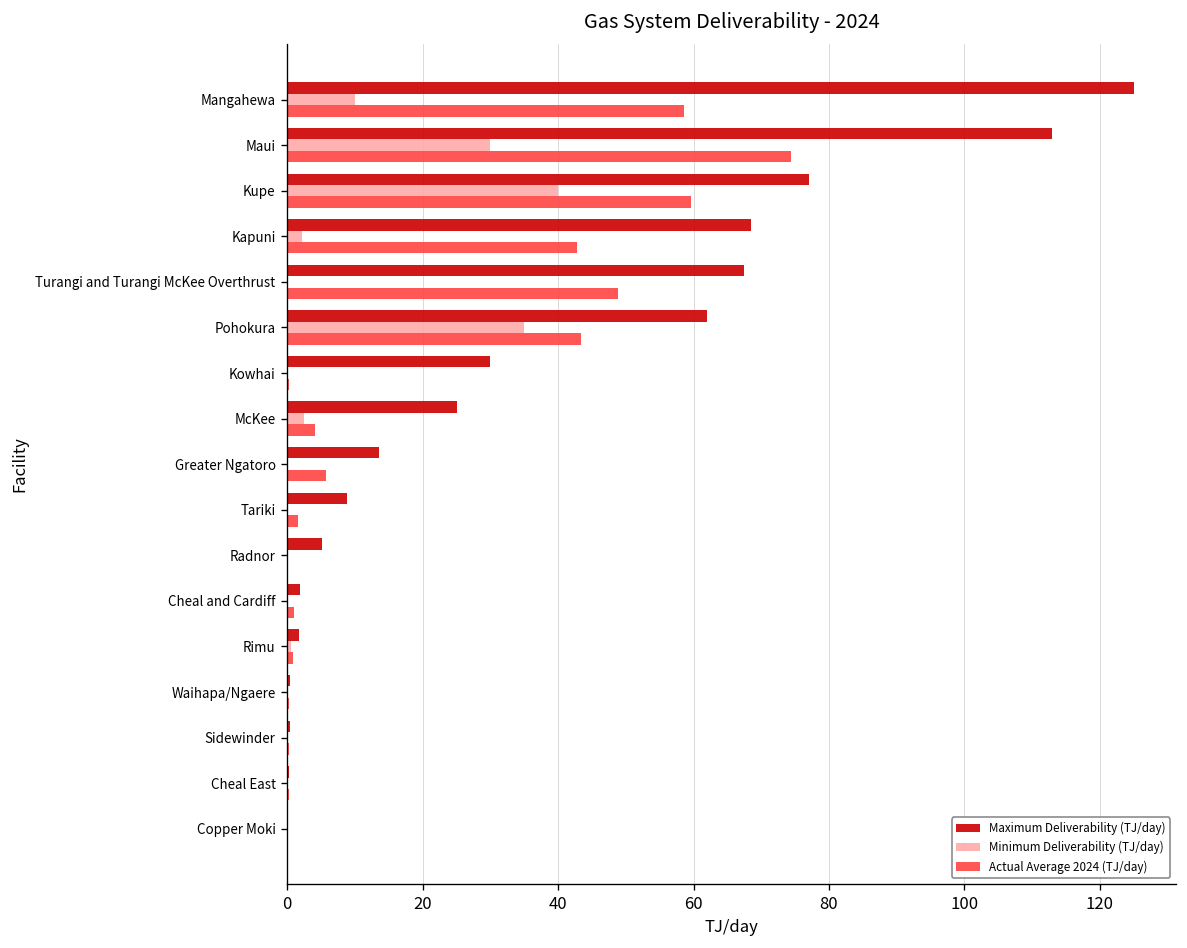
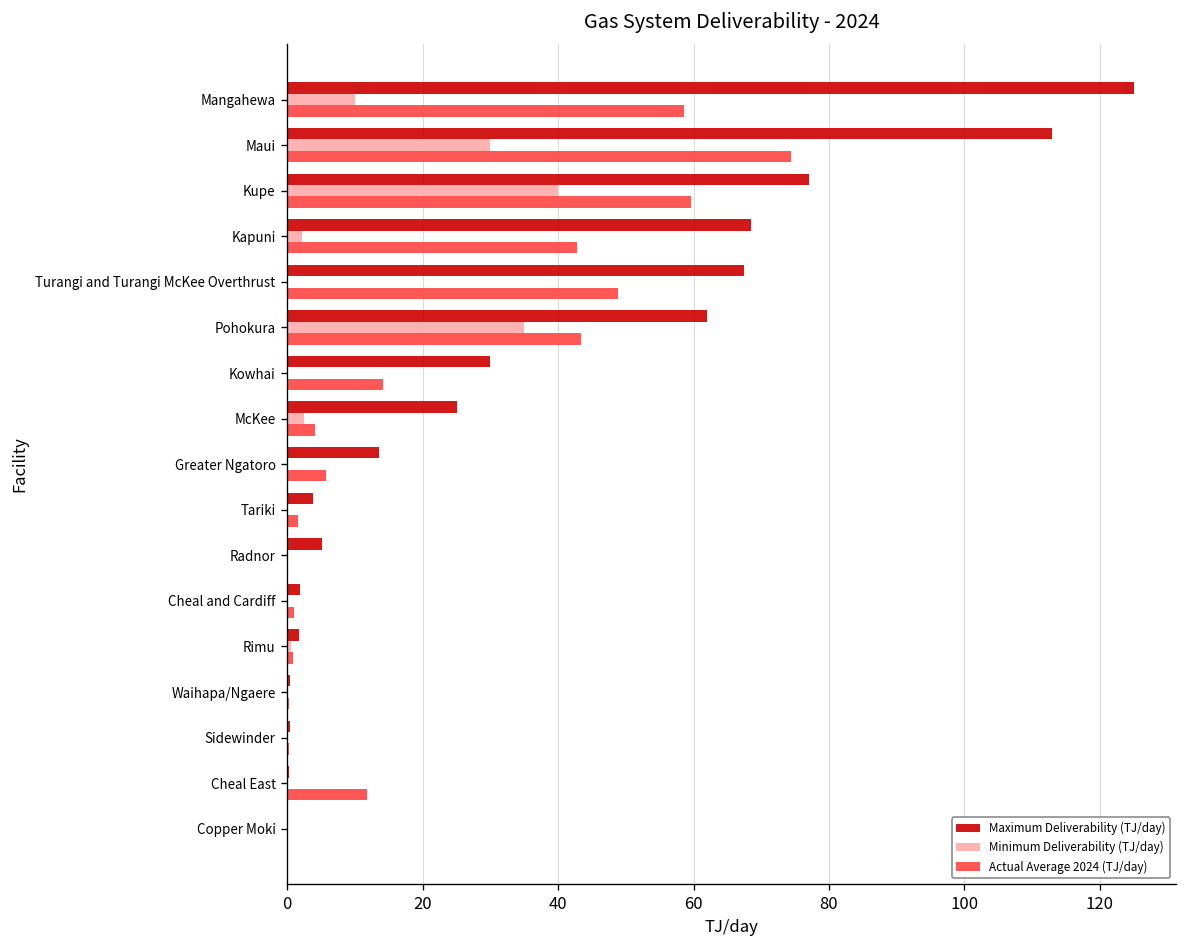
Actual Average 2024 (TJ/day), Kowhai: 0 -> 14
Maximum Deliverability (TJ/day), Tariki: 9 -> 4
Actual Average 2024 (TJ/day), Cheal East: 0 -> 12
